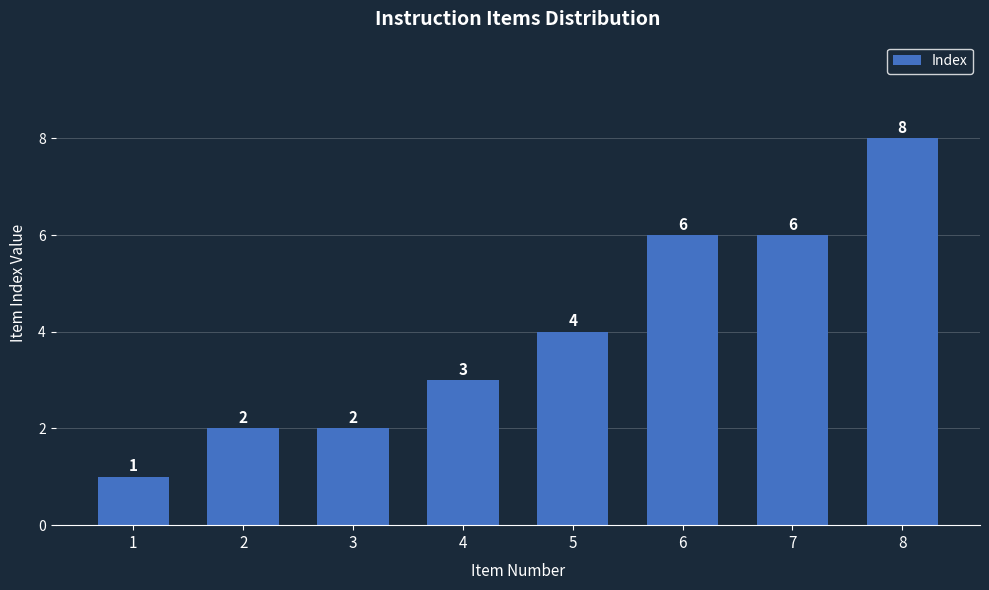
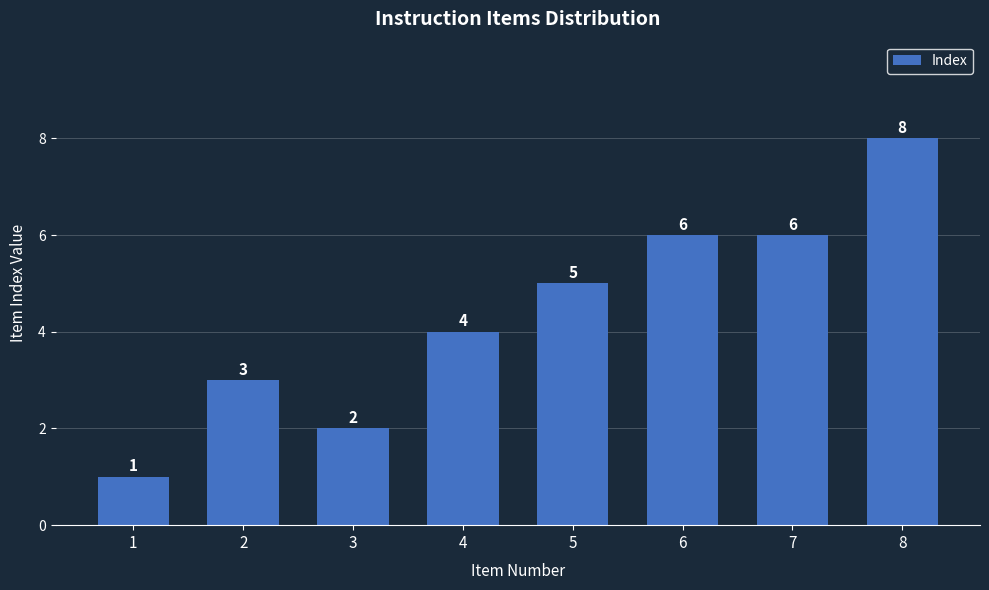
2: 2 -> 3
4: 3 -> 4
5: 4 -> 5
